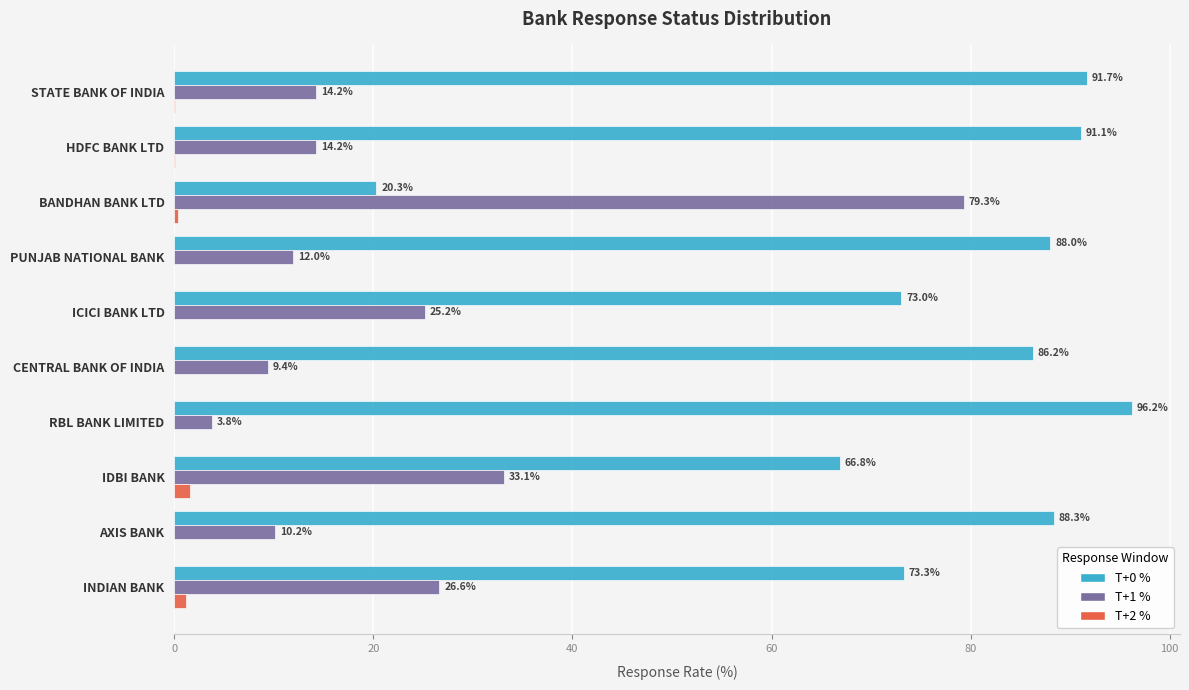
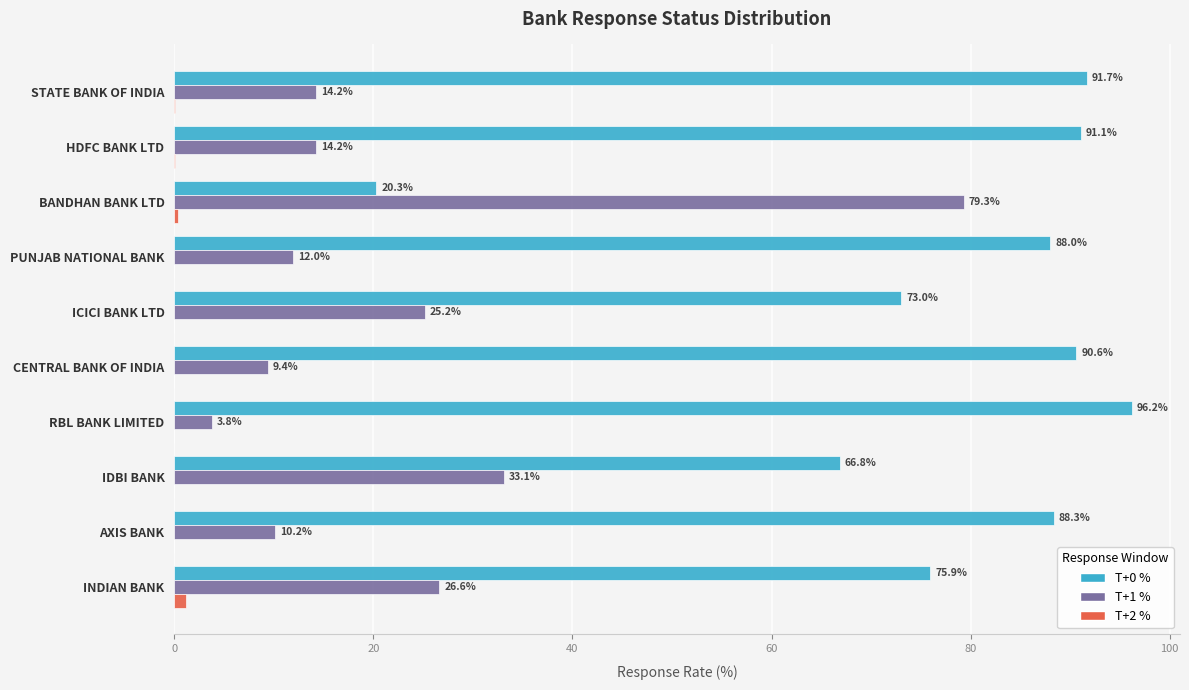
T+0 %, CENTRAL BANK OF INDIA: 86.2% -> 90.6%
T+2 %, IDBI BANK: 2 -> 0
T+0 %, INDIAN BANK: 73.3% -> 75.9%
